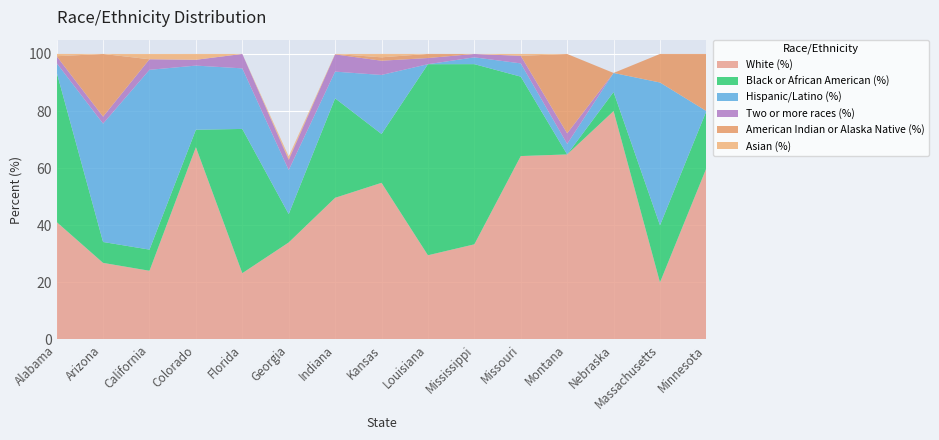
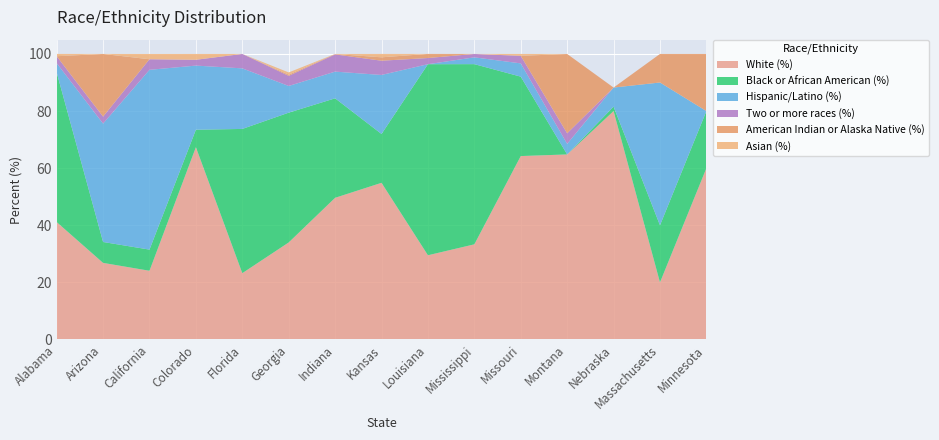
Black or African American (%), Georgia: 10 -> 45
Hispanic/Latino (%), Georgia: 15 -> 9
Black or African American (%), Nebraska: 7 -> 2
